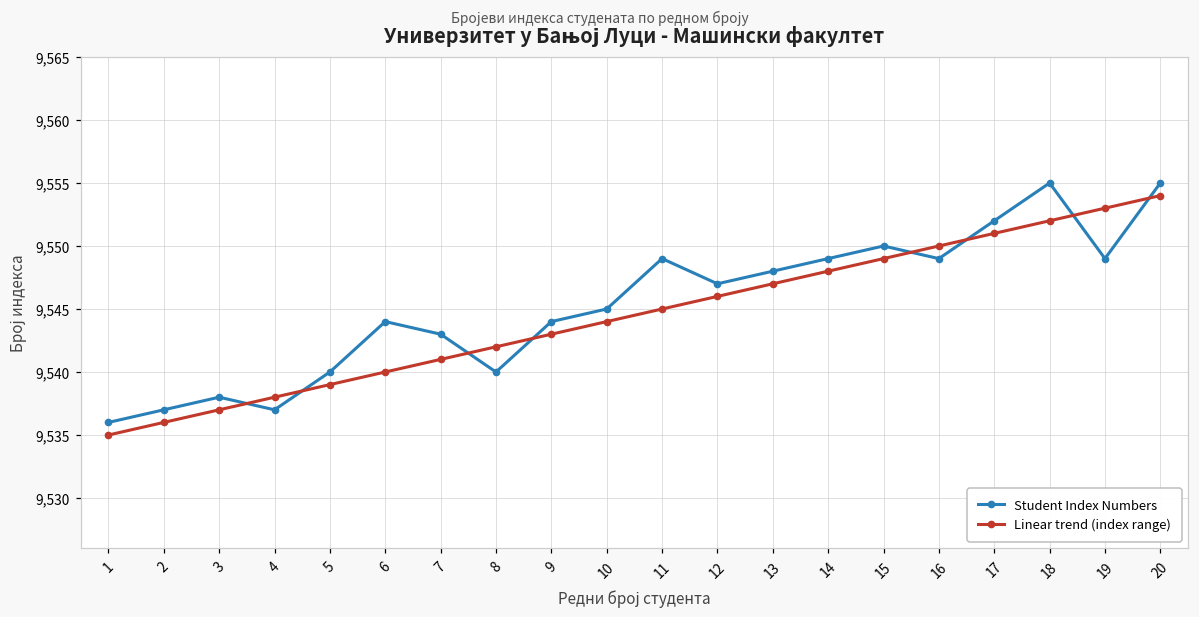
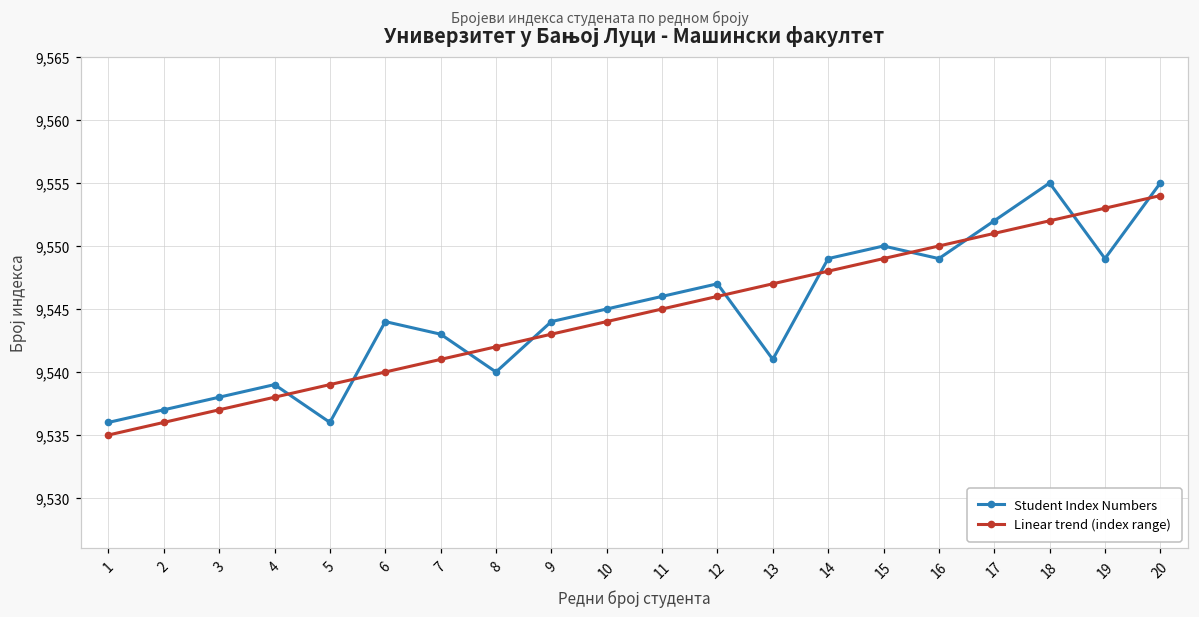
Student Index Numbers, 4: 9,537 -> 9,539
Student Index Numbers, 5: 9,540 -> 9,536
Student Index Numbers, 11: 9,549 -> 9,546
Student Index Numbers, 13: 9,548 -> 9,541
